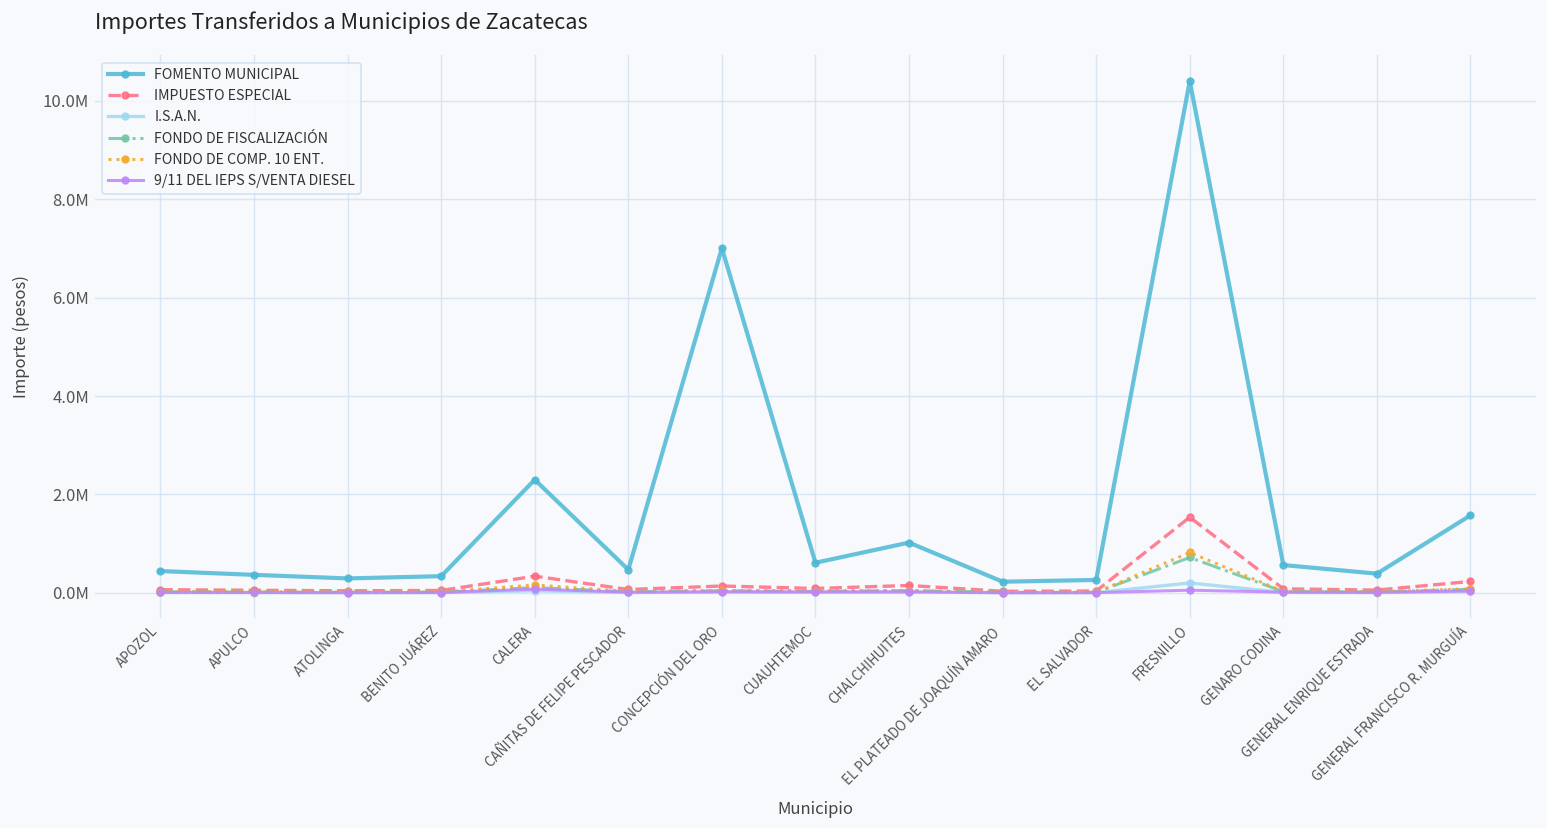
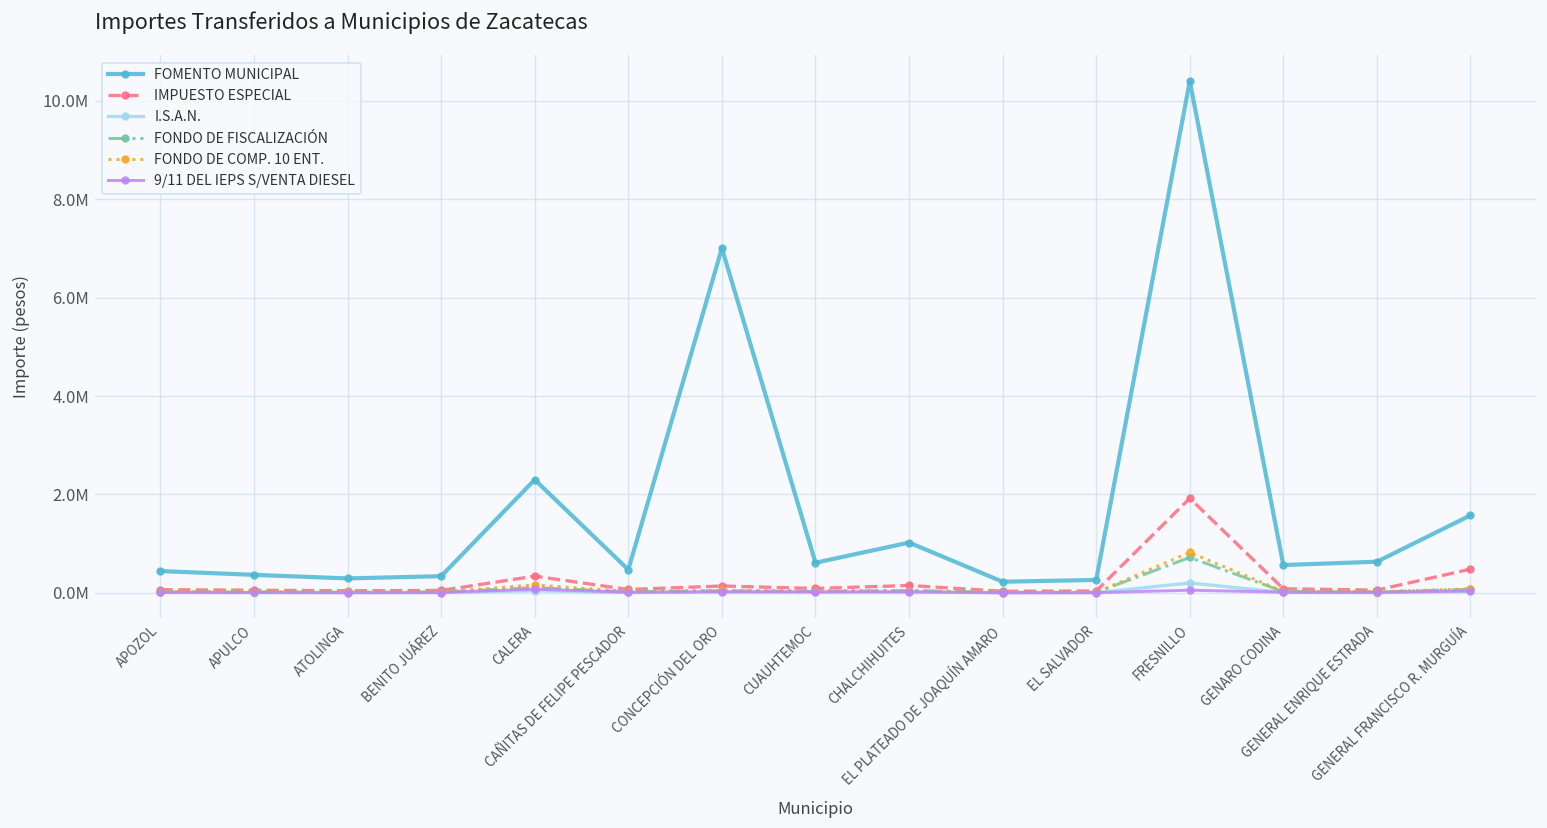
IMPUESTO ESPECIAL, FRESNILLO: 1500000 -> 1900000
FOMENTO MUNICIPAL, GENERAL ENRIQUE ESTRADA: 400000 -> 600000
IMPUESTO ESPECIAL, GENERAL FRANCISCO R. MURGUÍA: 200000 -> 500000
